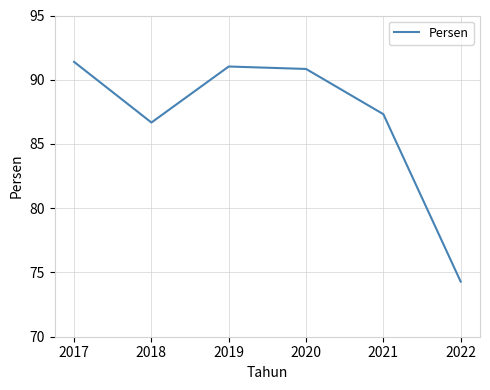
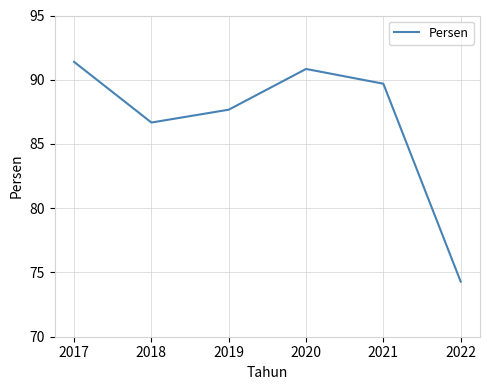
2019: 91.0 -> 87.7
2021: 87.3 -> 89.7
